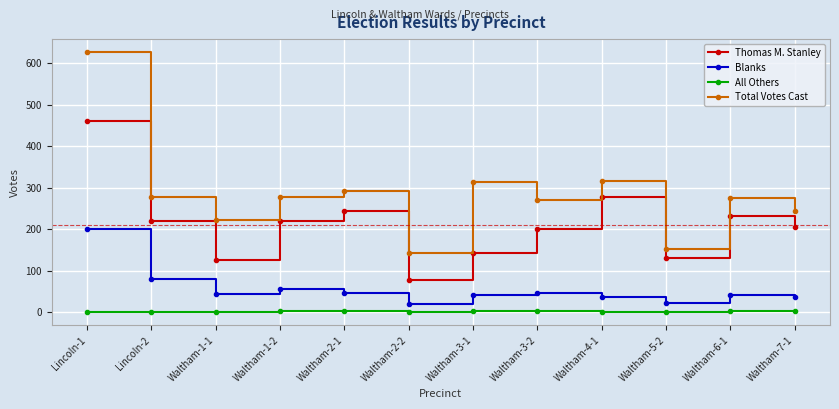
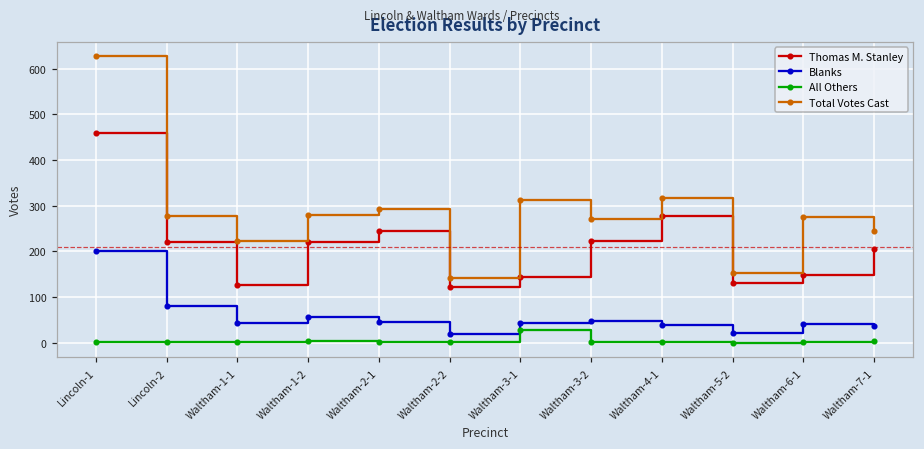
Thomas M. Stanley, Waltham-2-2: 80 -> 120
All Others, Waltham-3-1: 0 -> 30
Thomas M. Stanley, Waltham-3-2: 200 -> 220
Thomas M. Stanley, Waltham-6-1: 230 -> 150
